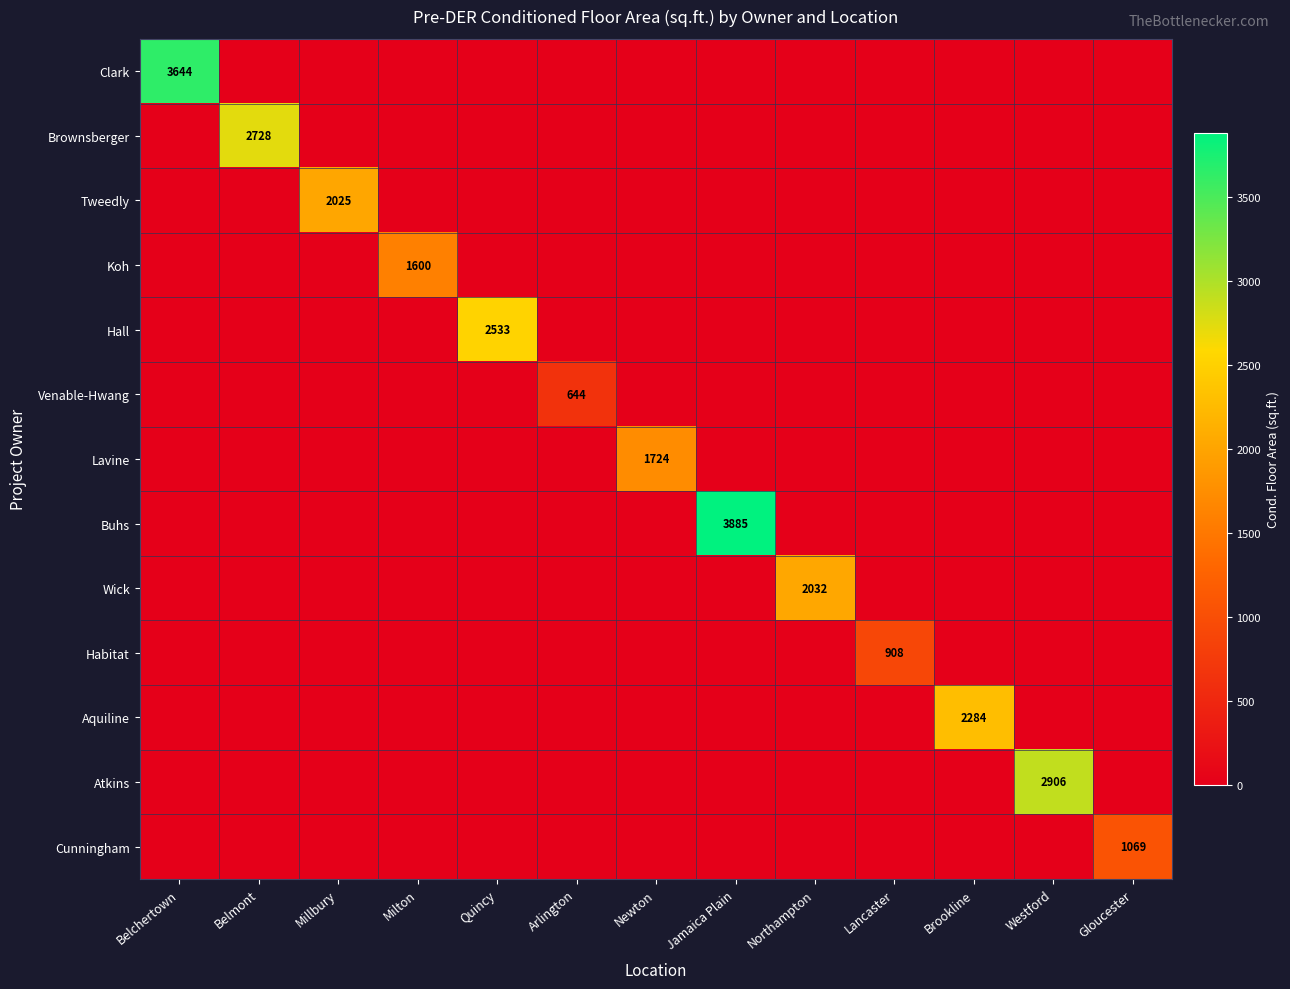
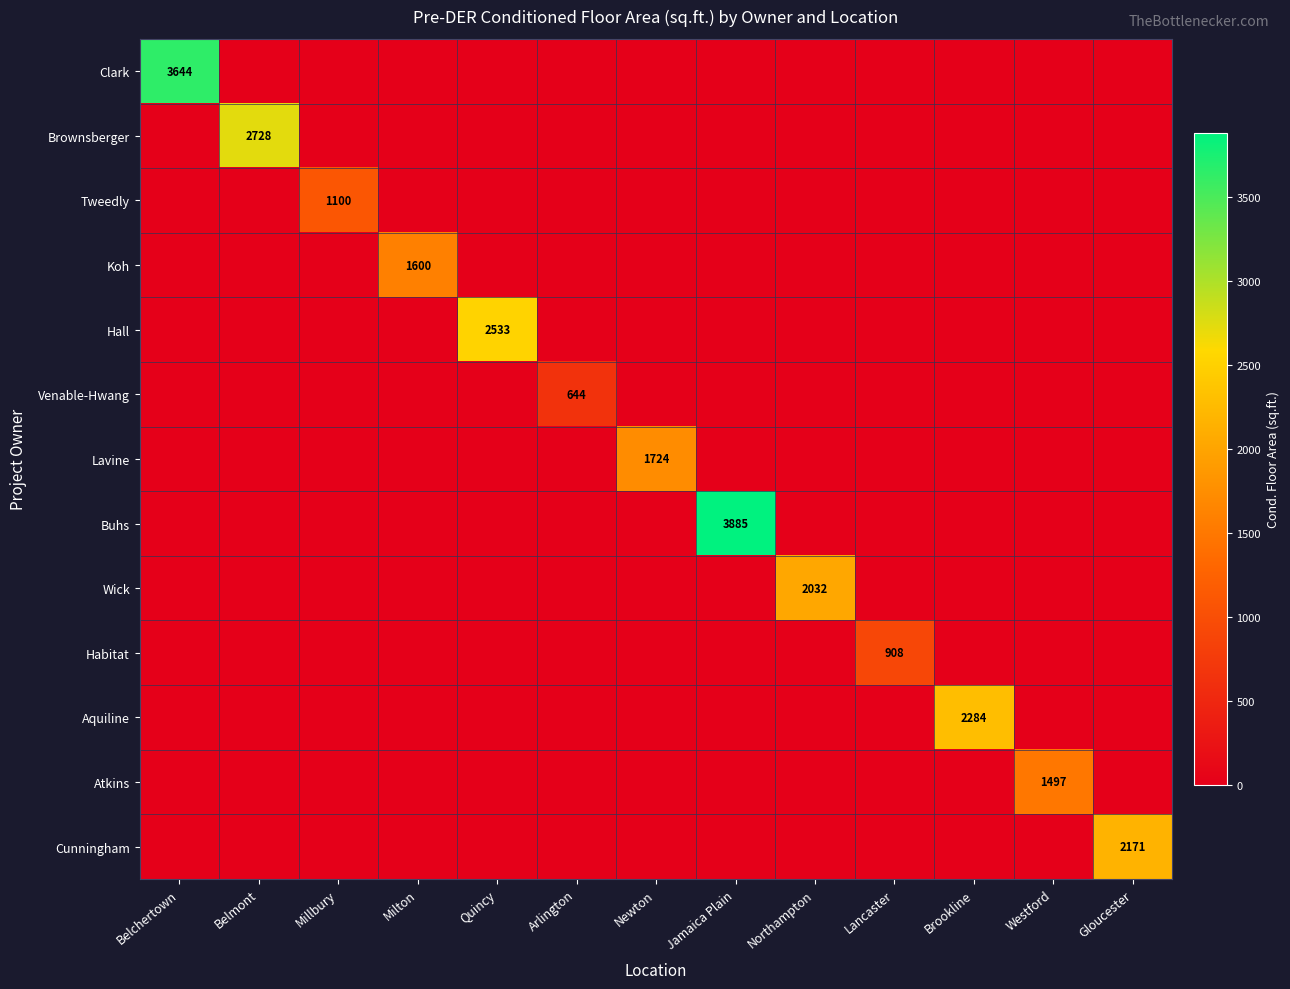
Tweedly, Millbury: 2025 -> 1100
Atkins, Westford: 2906 -> 1497
Cunningham, Gloucester: 1069 -> 2171
